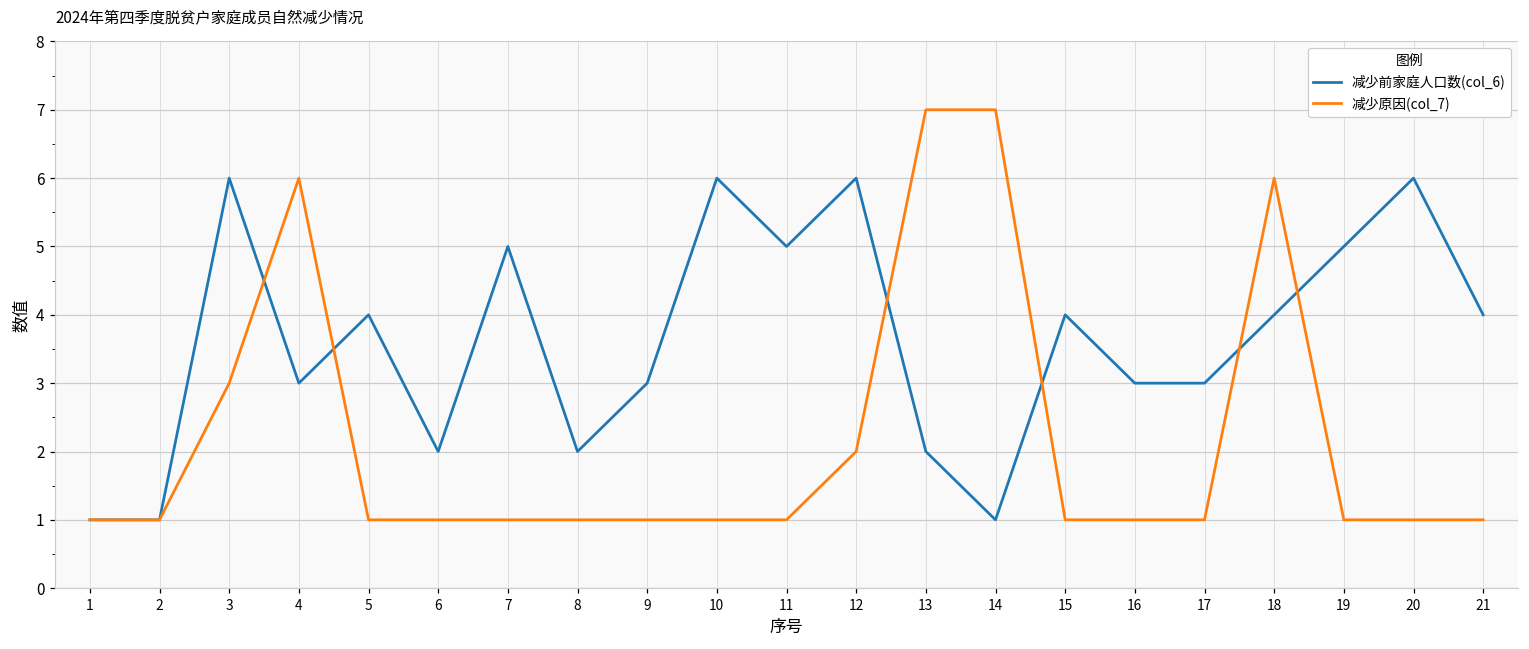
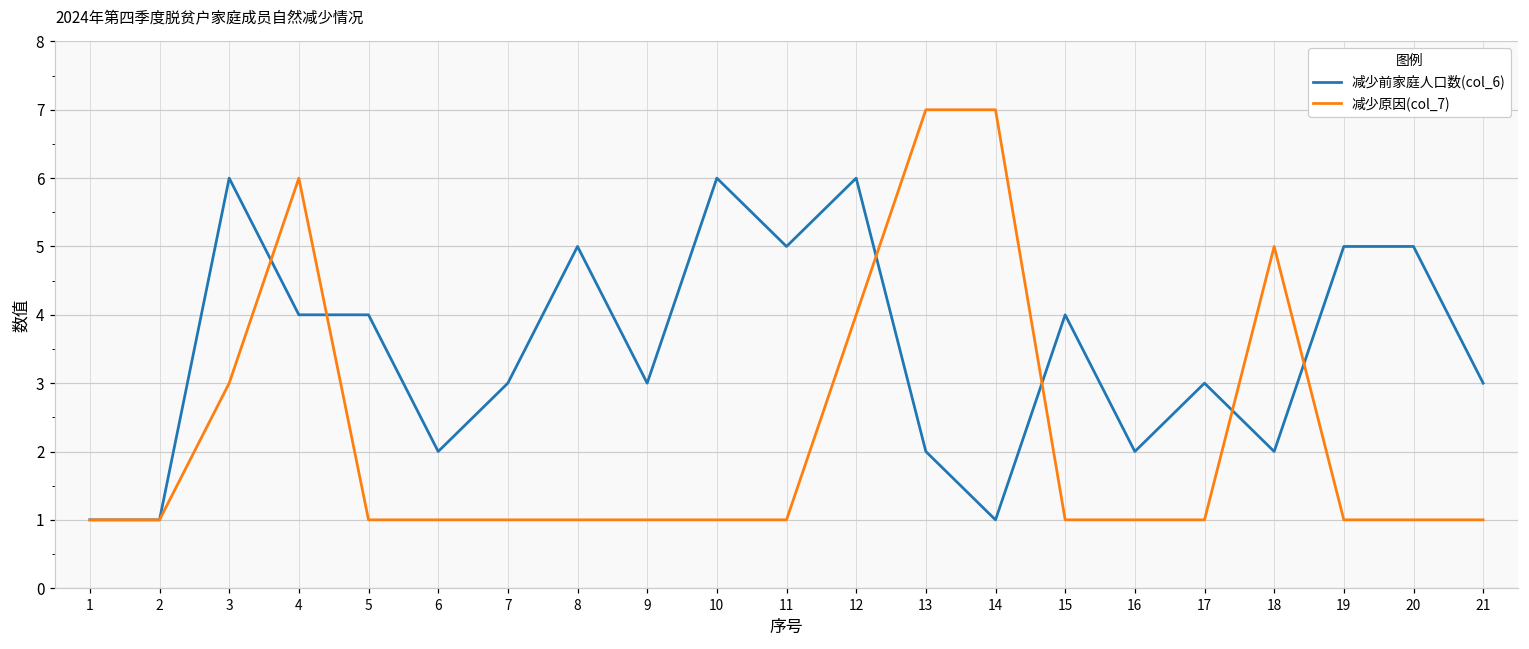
减少前家庭人口数(col_6), 4: 3 -> 4
减少前家庭人口数(col_6), 7: 5 -> 3
减少前家庭人口数(col_6), 8: 2 -> 5
减少原因(col_7), 12: 2 -> 4
减少前家庭人口数(col_6), 16: 3 -> 2
减少前家庭人口数(col_6), 18: 4 -> 2
减少原因(col_7), 18: 6 -> 5
减少前家庭人口数(col_6), 20: 6 -> 5
减少前家庭人口数(col_6), 21: 4 -> 3
